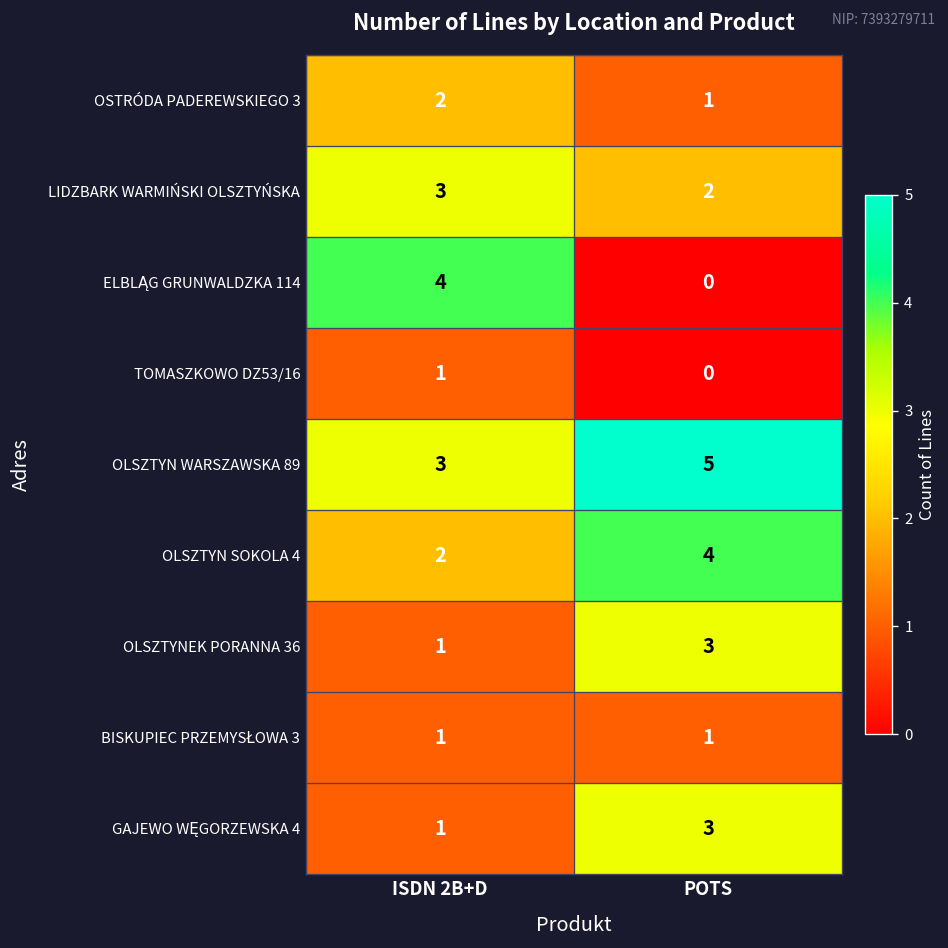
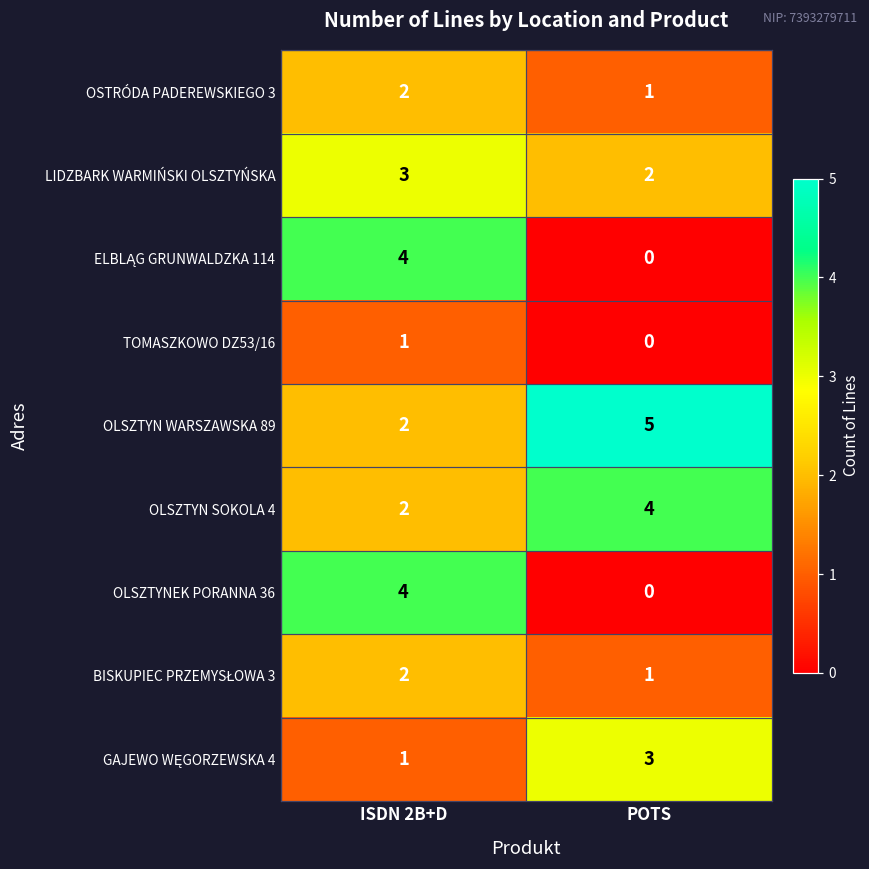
OLSZTYN WARSZAWSKA 89, ISDN 2B+D: 3 -> 2
OLSZTYNEK PORANNA 36, ISDN 2B+D: 1 -> 4
OLSZTYNEK PORANNA 36, POTS: 3 -> 0
BISKUPIEC PRZEMYSŁOWA 3, ISDN 2B+D: 1 -> 2
